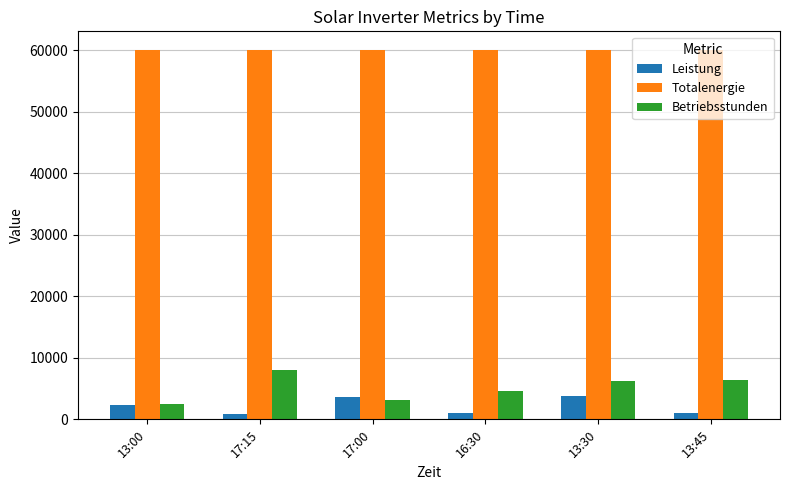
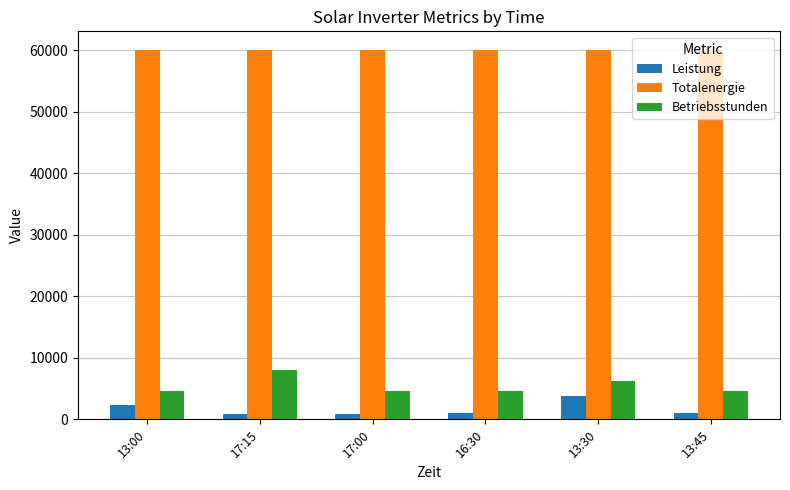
Betriebsstunden, 13:00: 3000 -> 5000
Leistung, 17:00: 4000 -> 1000
Betriebsstunden, 17:00: 3000 -> 5000
Betriebsstunden, 13:45: 6000 -> 5000
